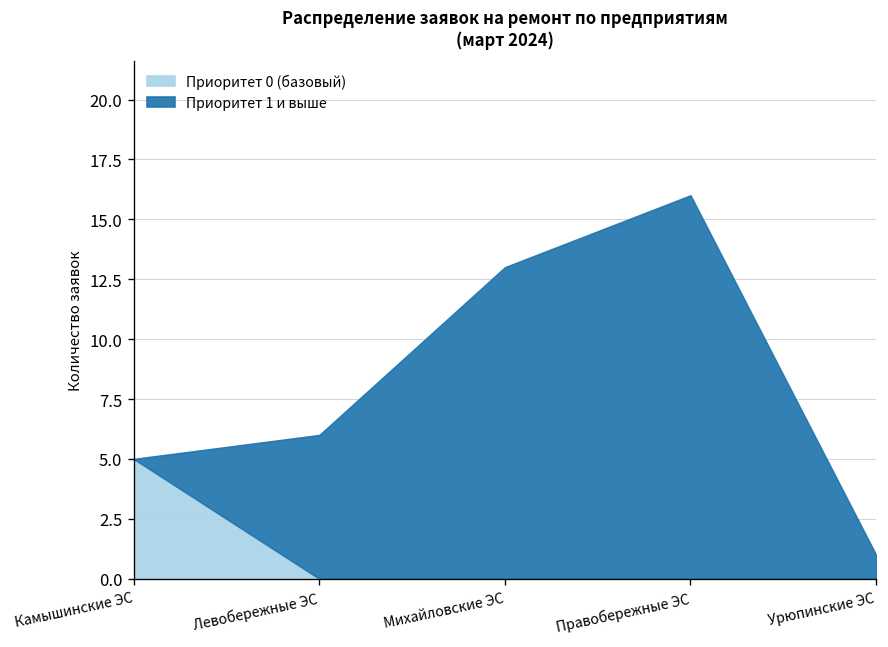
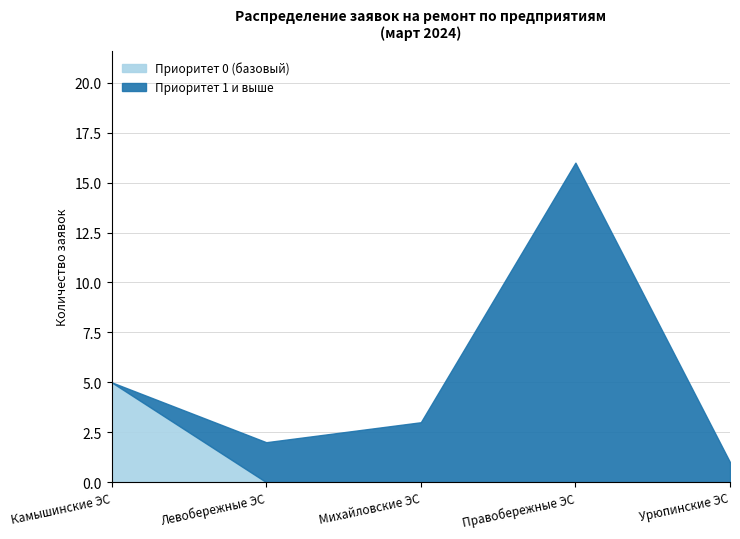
Приоритет 1 и выше, Левобережные ЭС: 6 -> 2
Приоритет 1 и выше, Михайловские ЭС: 13 -> 3
